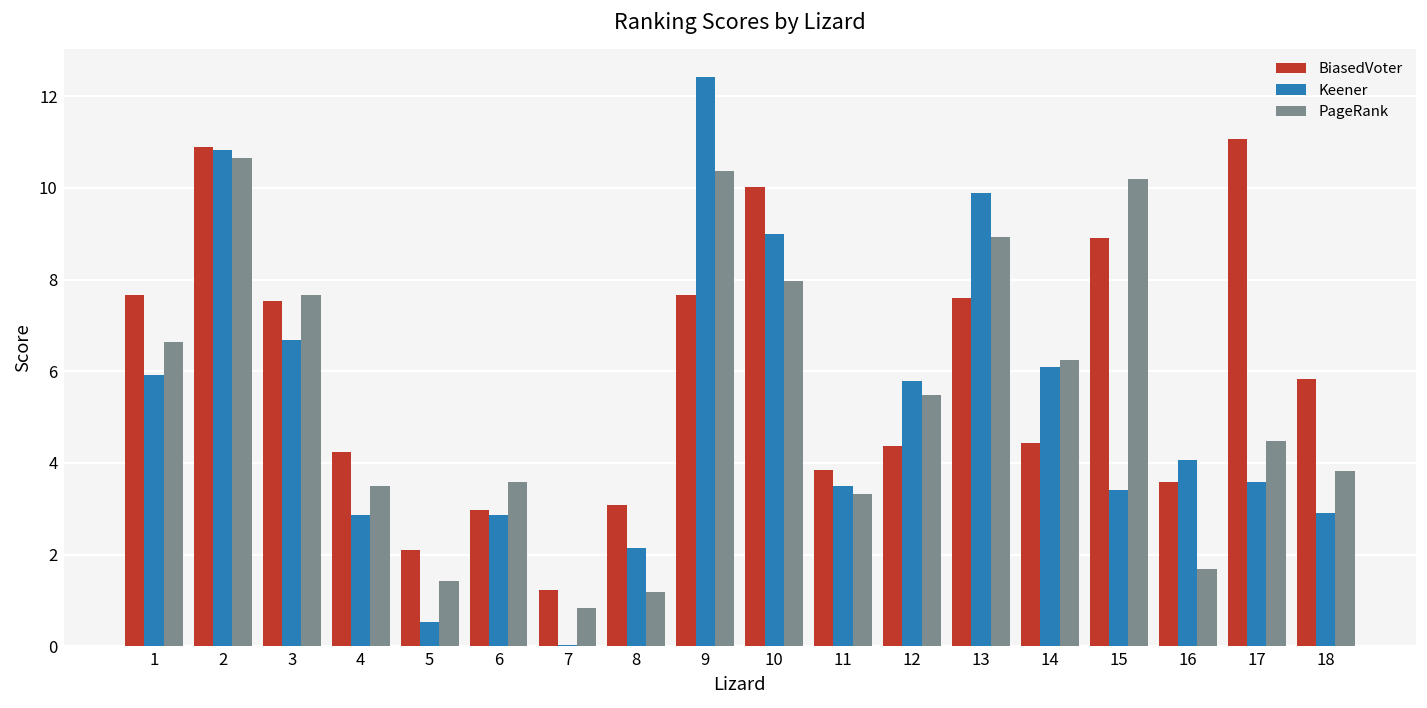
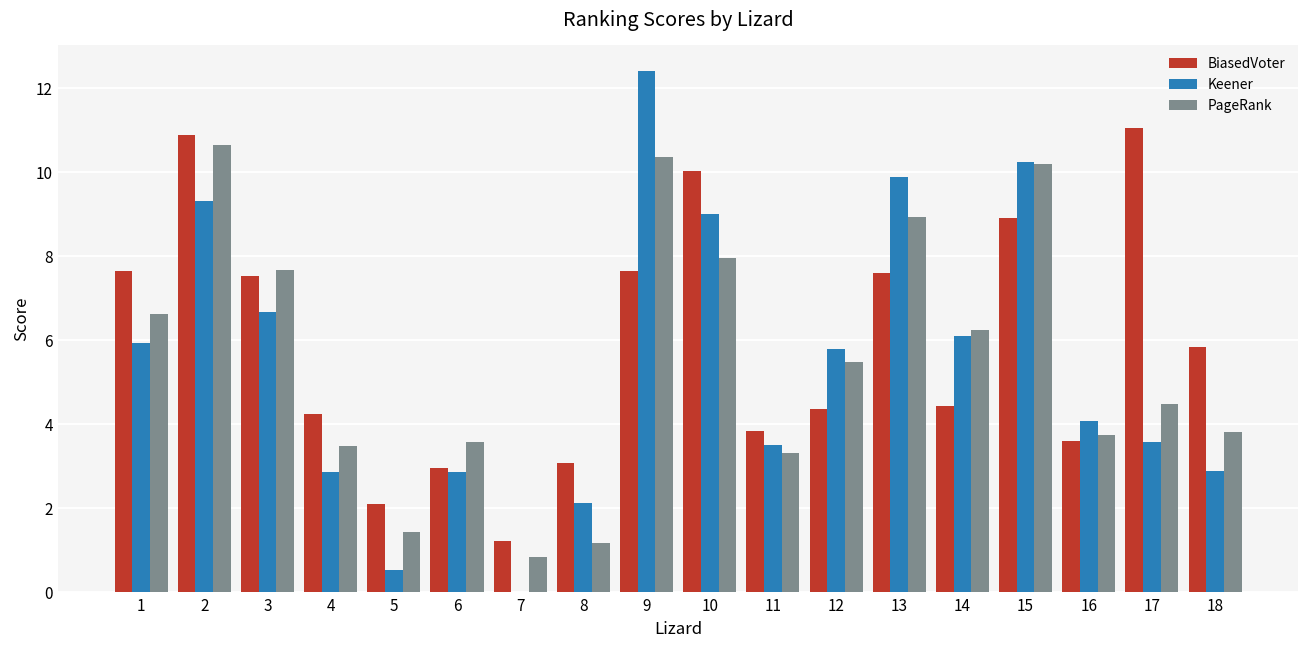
Keener, 2: 10.8 -> 9.3
Keener, 15: 3.4 -> 10.2
PageRank, 16: 1.7 -> 3.7
